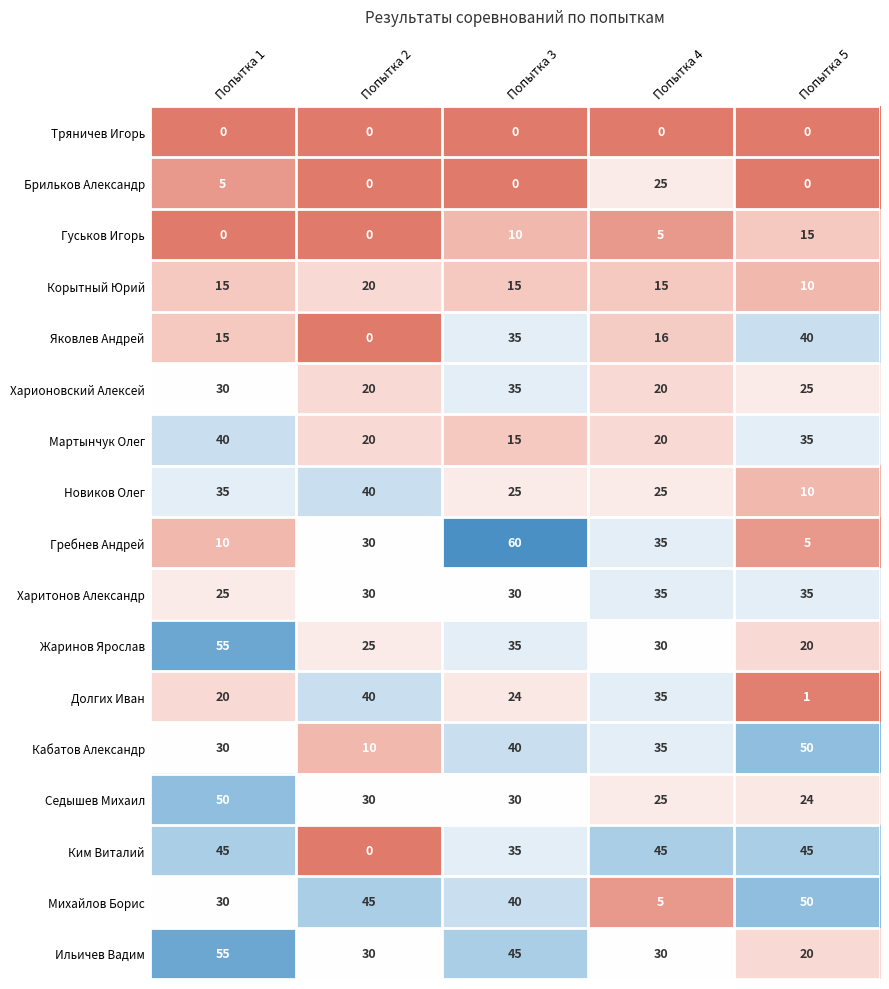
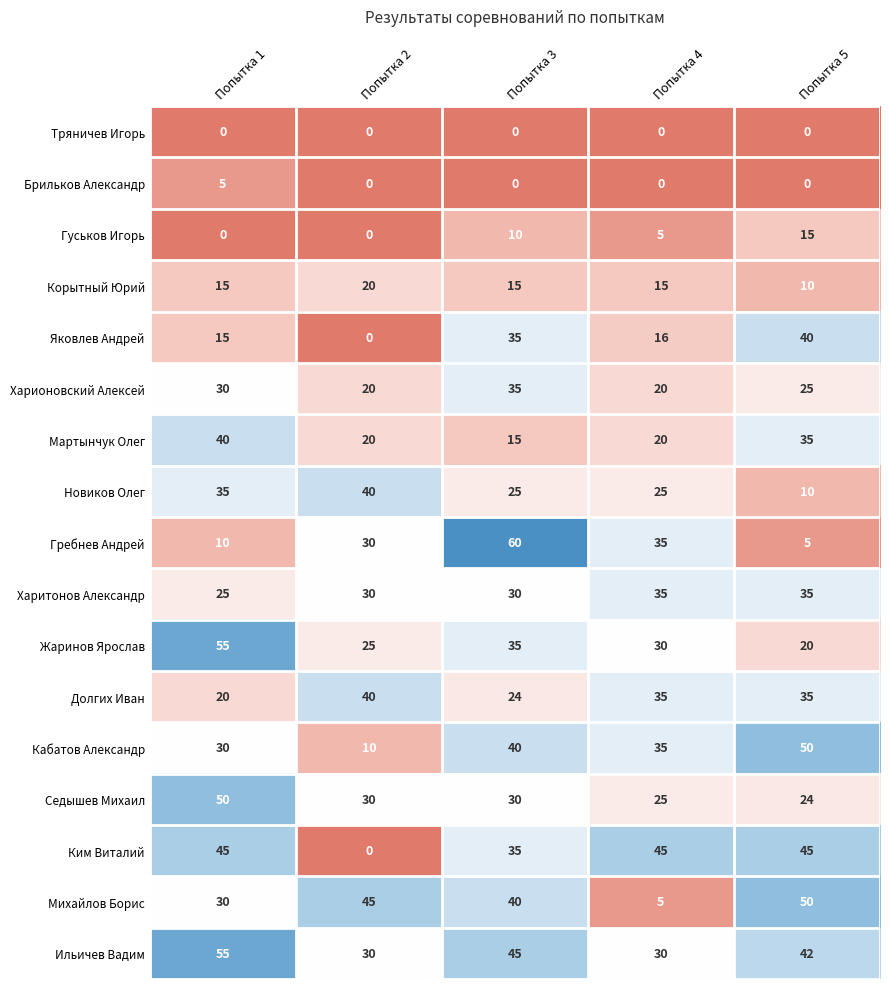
Брильков Александр, Попытка 4: 25 -> 0
Долгих Иван, Попытка 5: 1 -> 35
Ильичев Вадим, Попытка 5: 20 -> 42
